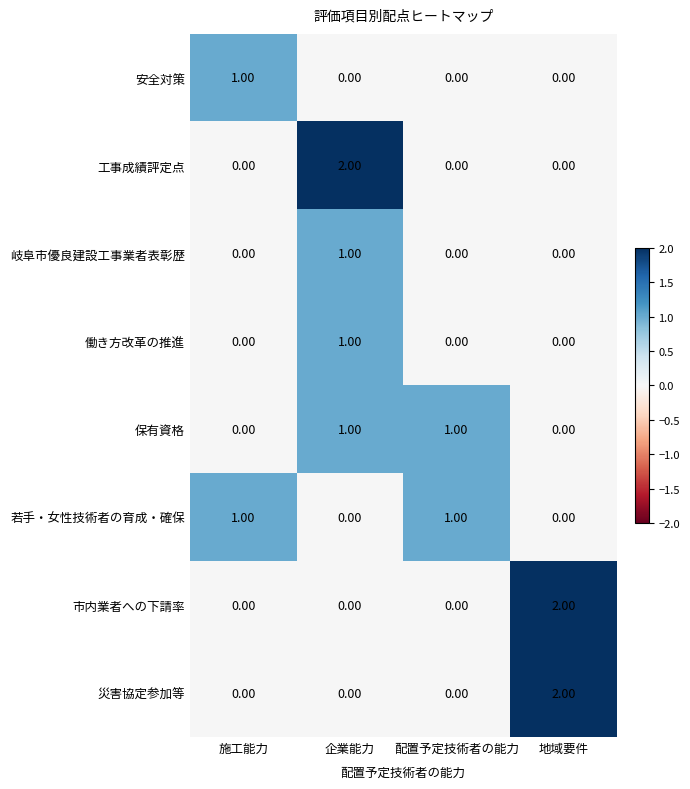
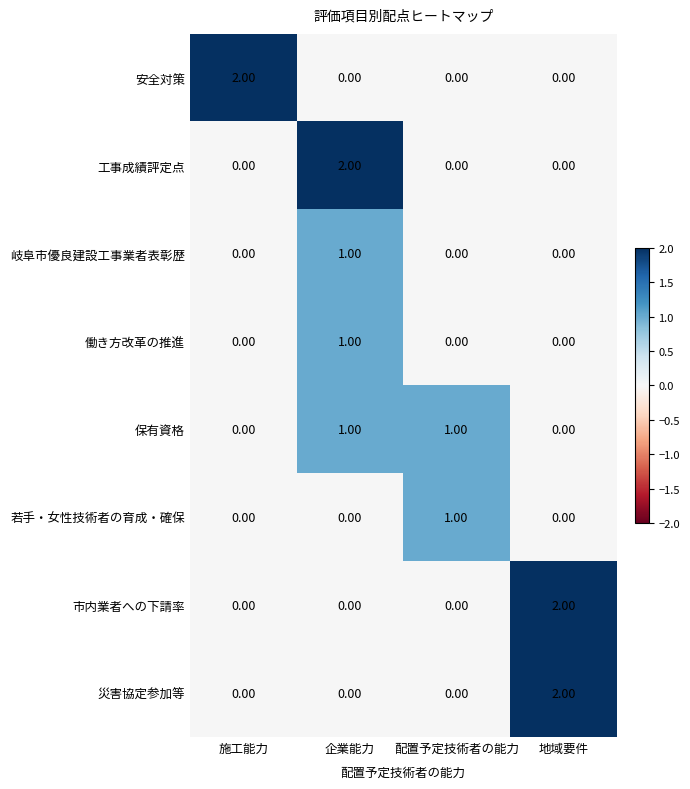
安全対策, 施工能力: 1.00 -> 2.00
若手・女性技術者の育成・確保, 施工能力: 1.00 -> 0.00
